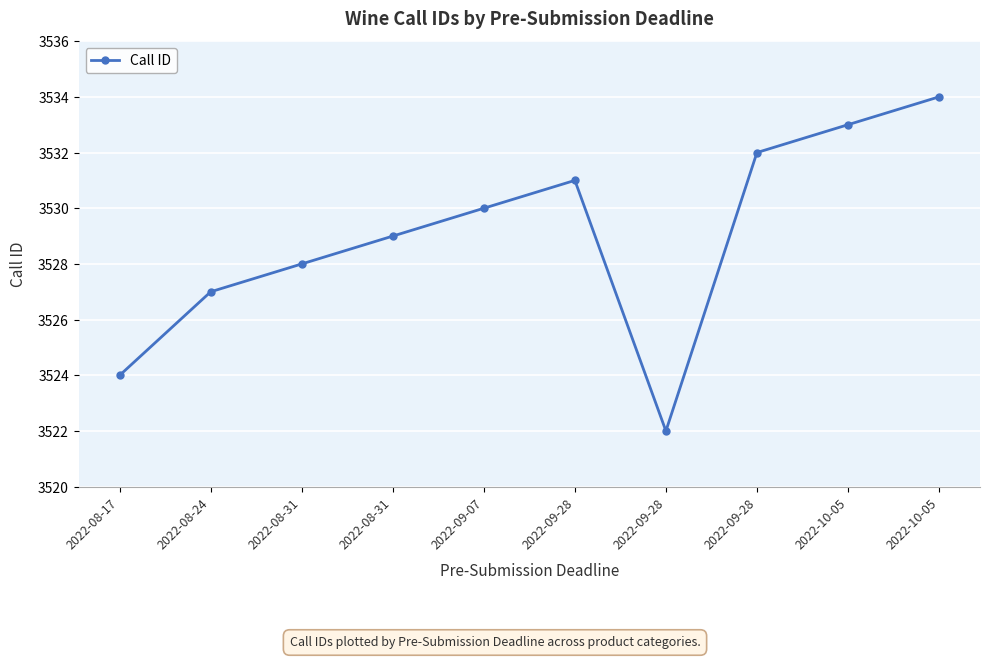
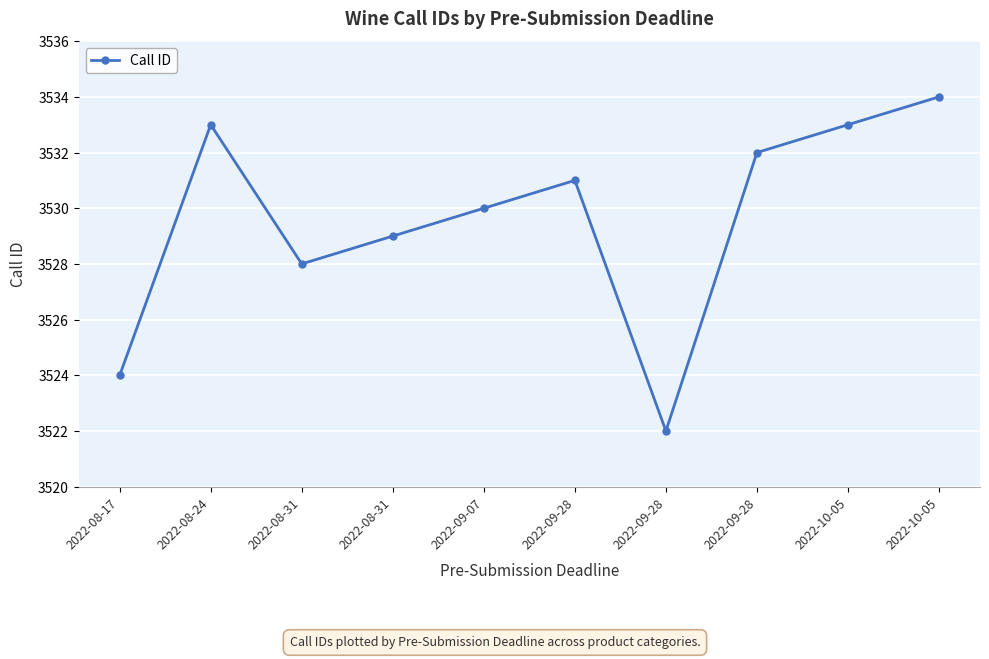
2022-08-24: 3527 -> 3533
